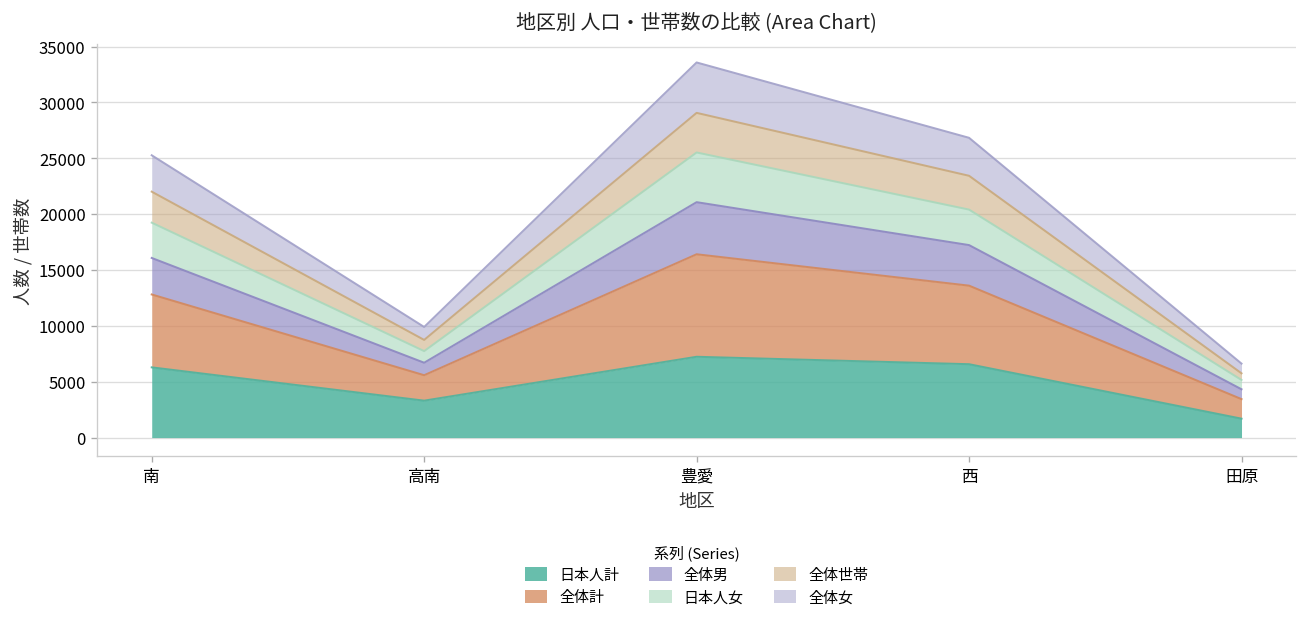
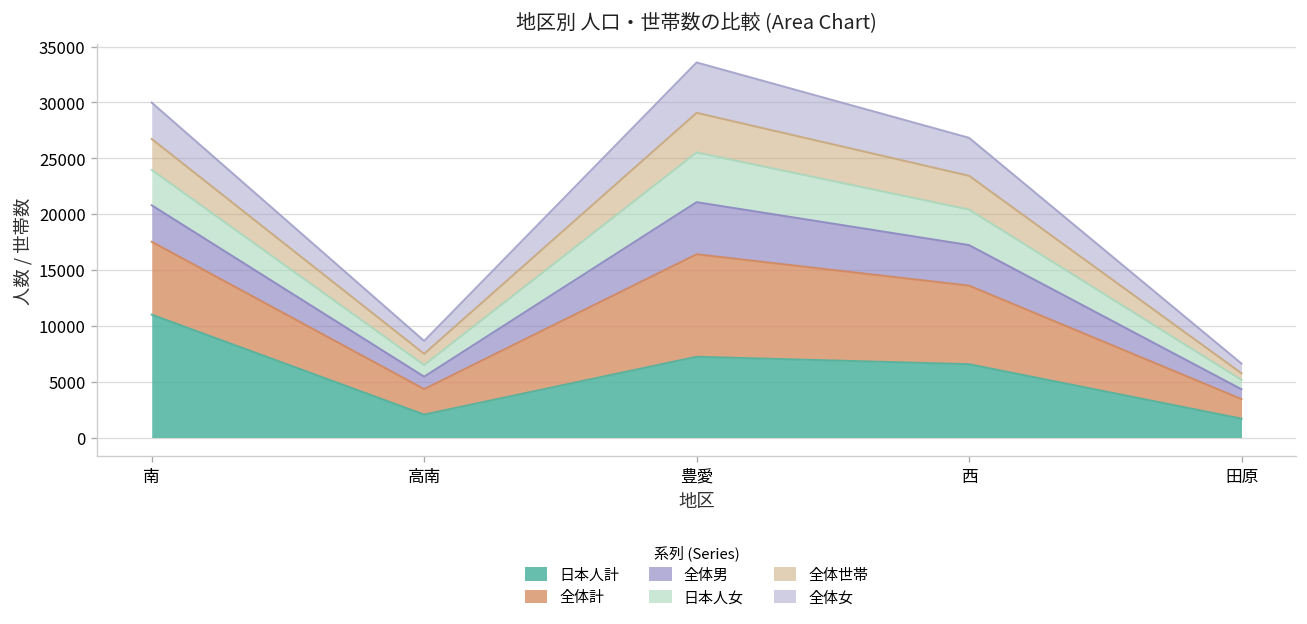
日本人計, 南: 6000 -> 11000
日本人計, 高南: 3000 -> 2000
